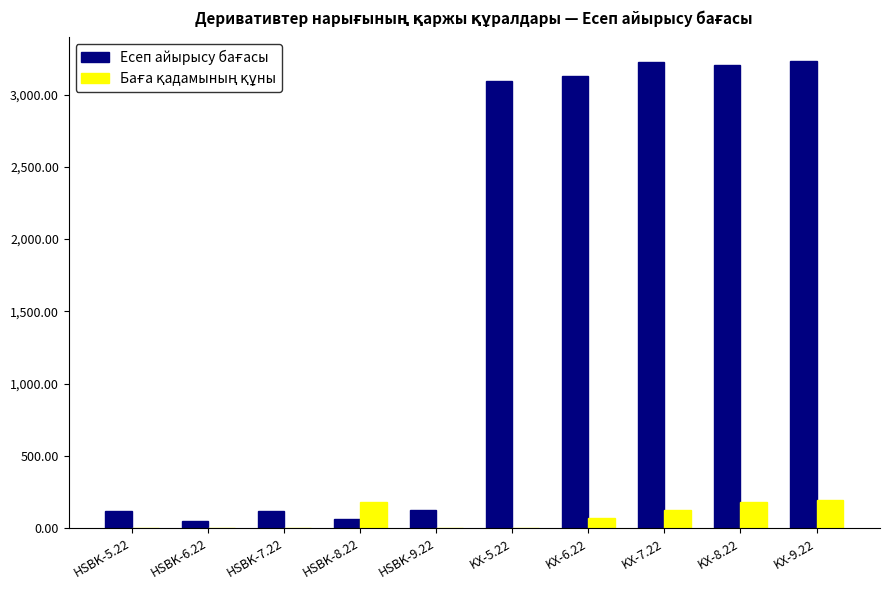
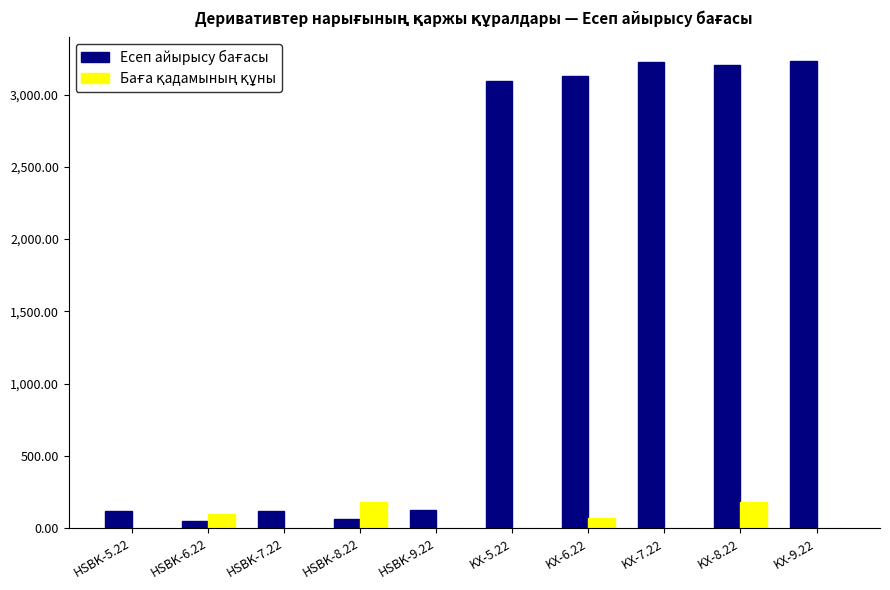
Баға қадамының құны, HSBK-6.22: 0 -> 100
Баға қадамының құны, KX-7.22: 120 -> 0
Баға қадамының құны, KX-9.22: 190 -> 0
